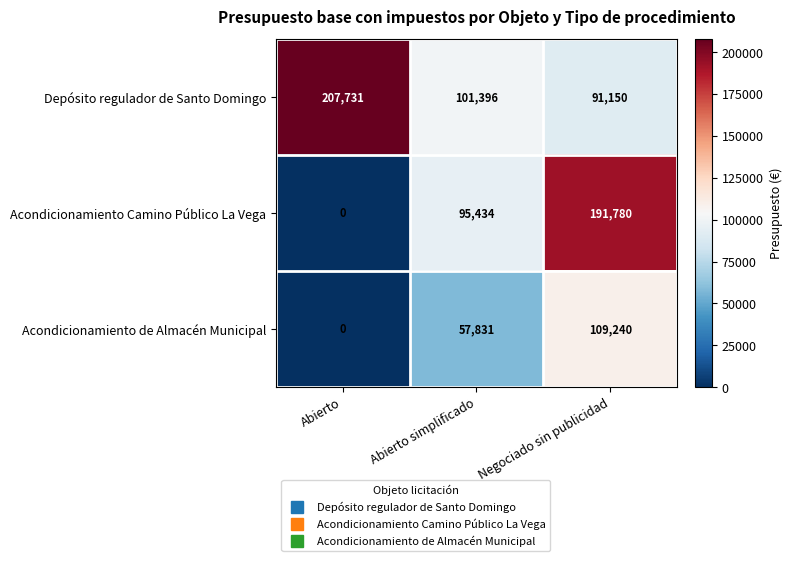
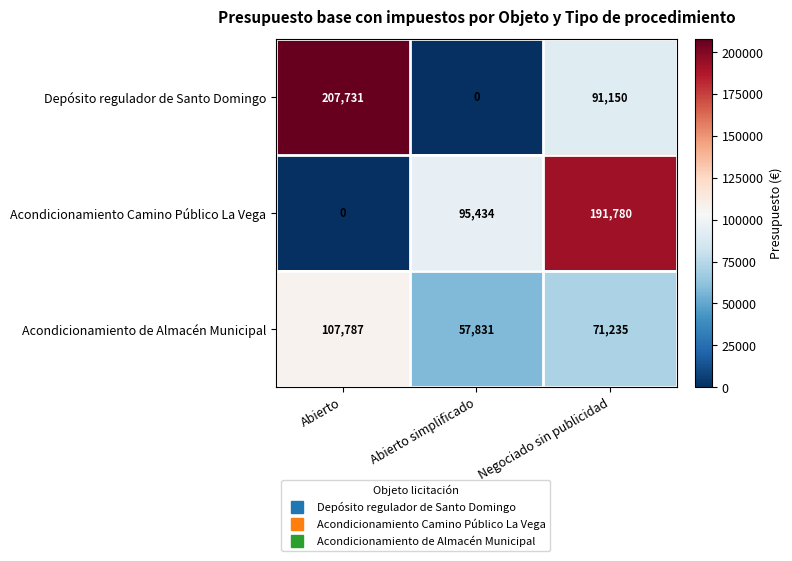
Depósito regulador de Santo Domingo, Abierto simplificado: 101,396 -> 0
Acondicionamiento de Almacén Municipal, Abierto: 0 -> 107,787
Acondicionamiento de Almacén Municipal, Negociado sin publicidad: 109,240 -> 71,235
